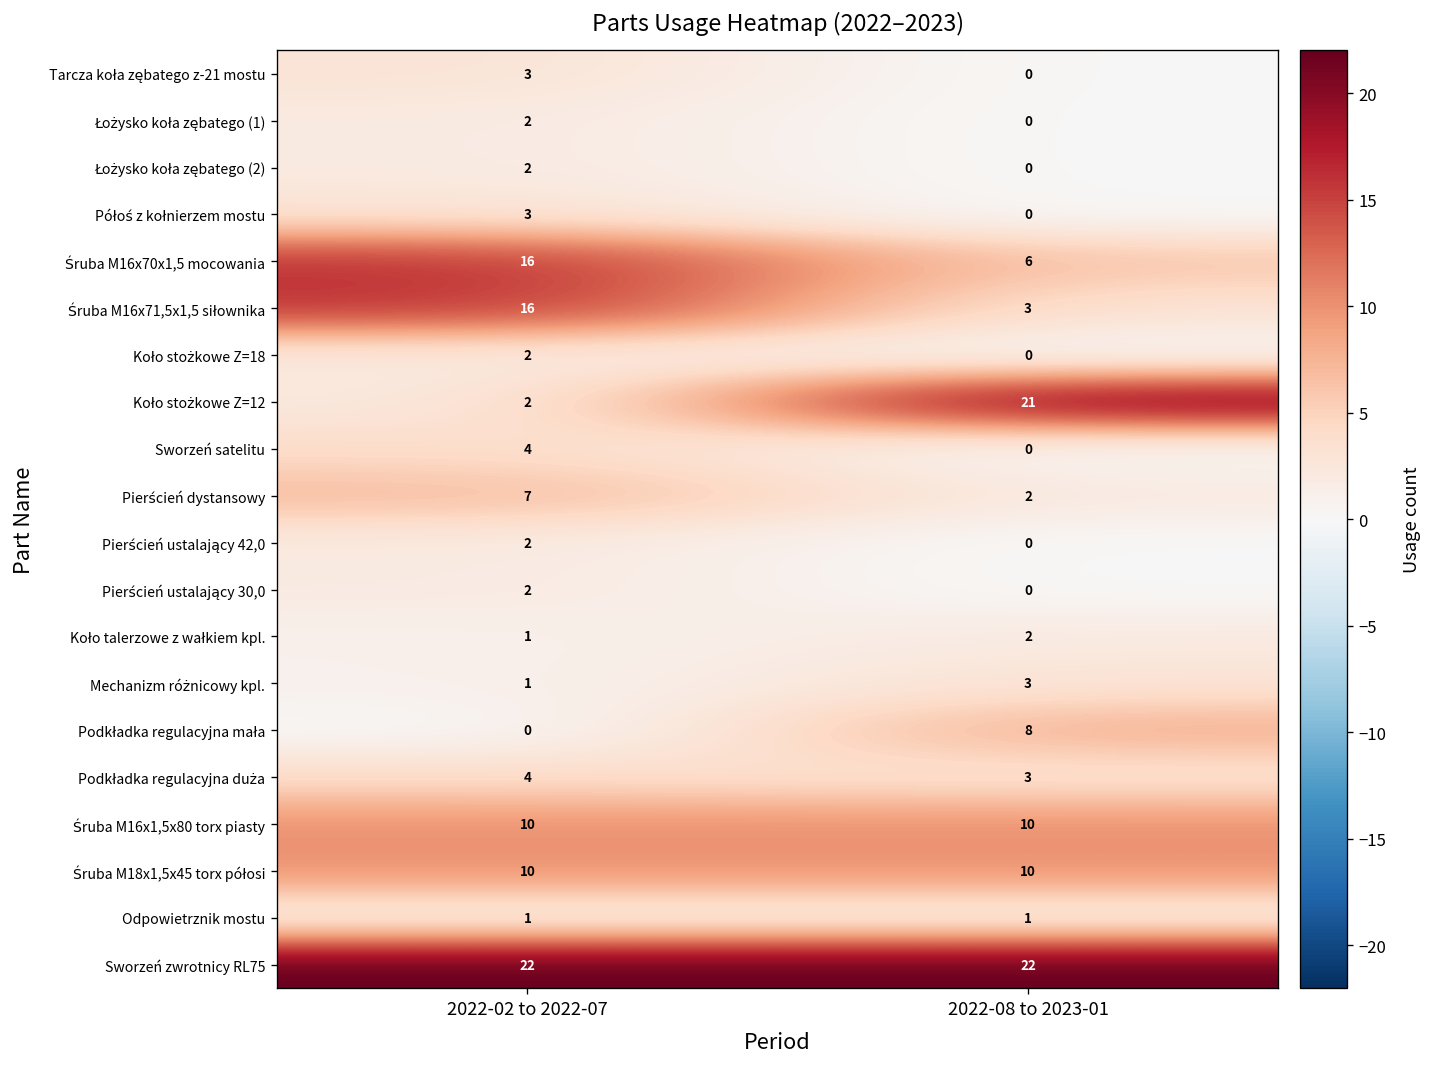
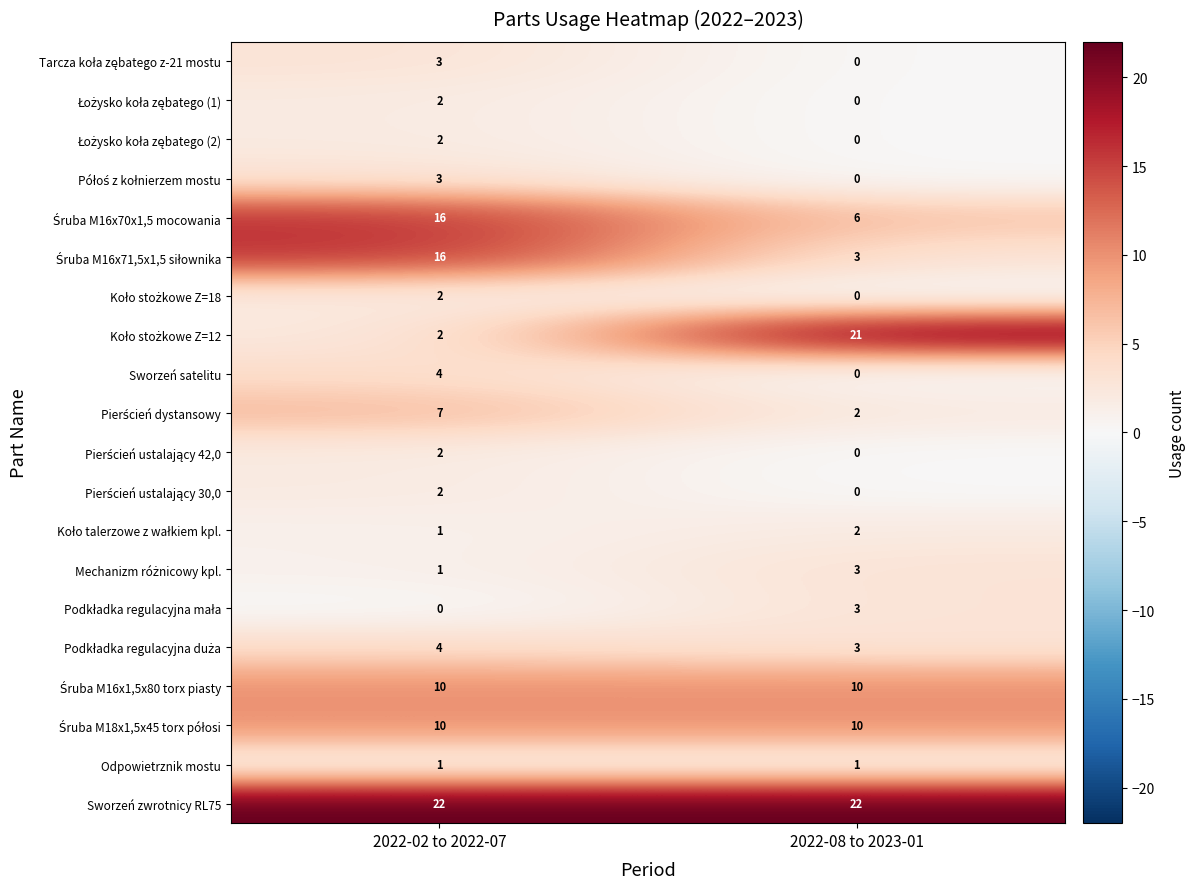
Podkładka regulacyjna mała, 2022-08 to 2023-01: 8 -> 3
